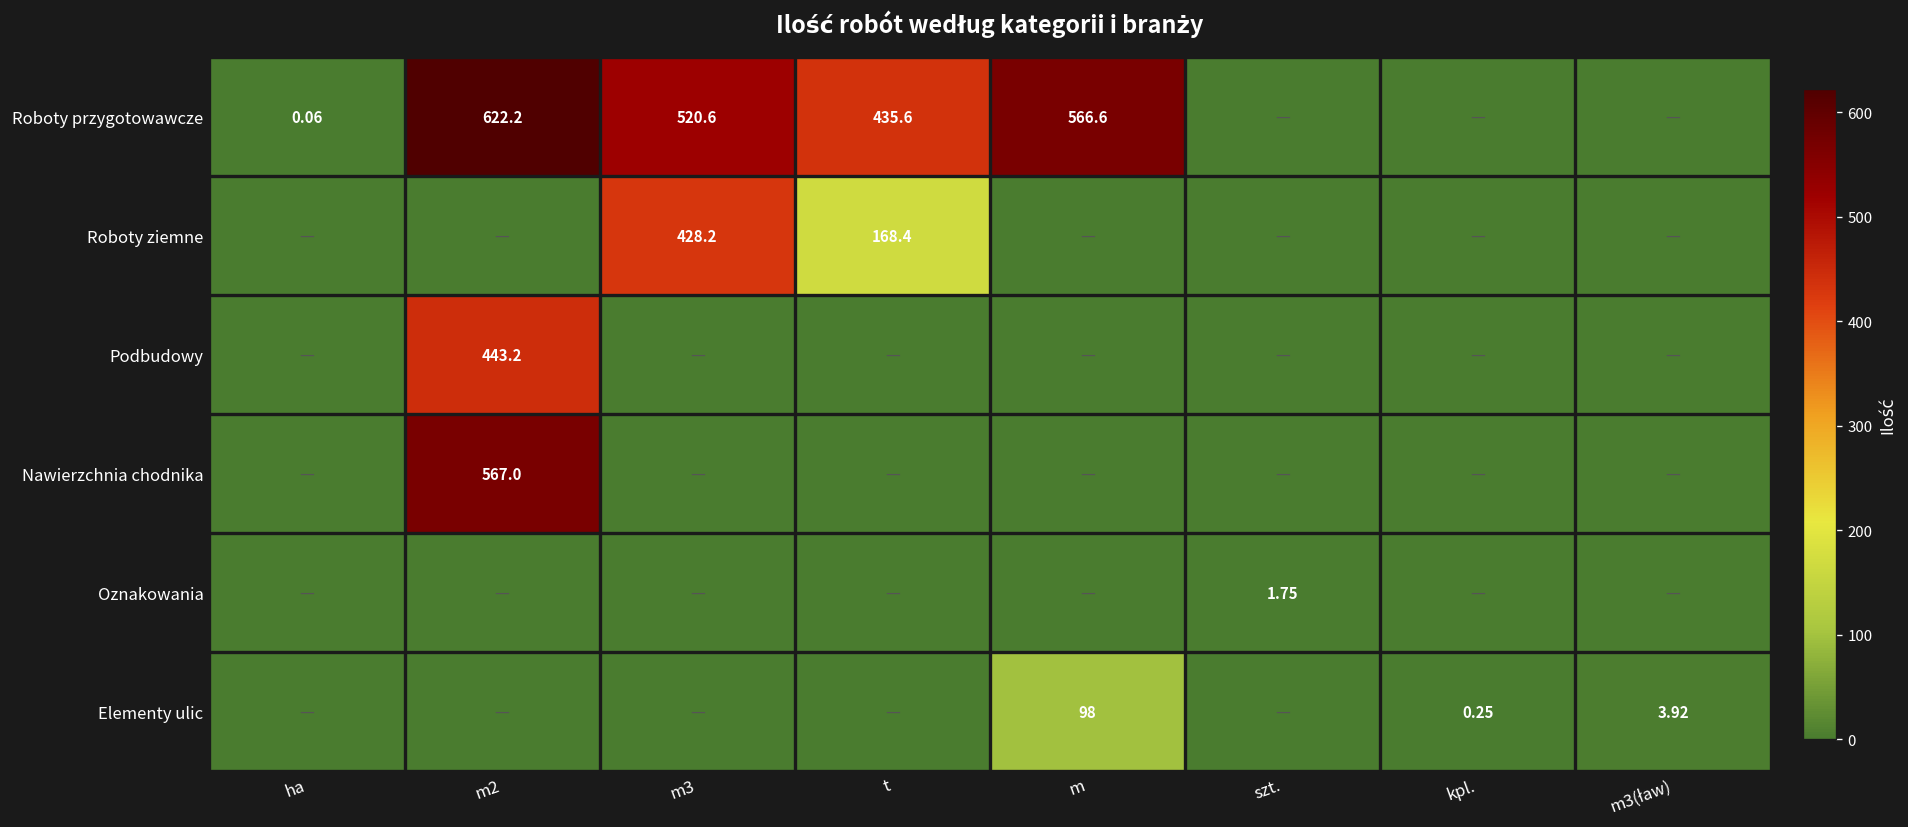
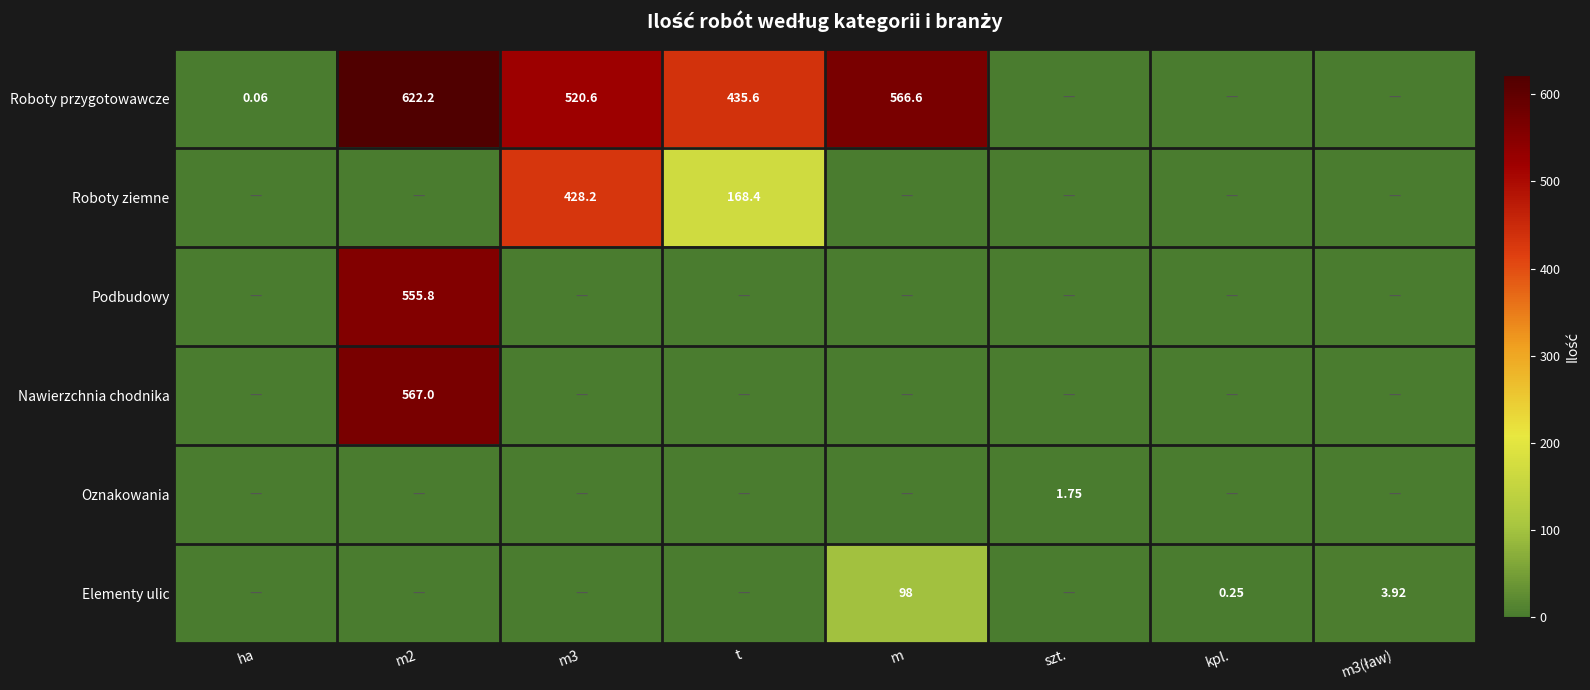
Podbudowy, m2: 443.2 -> 555.8
